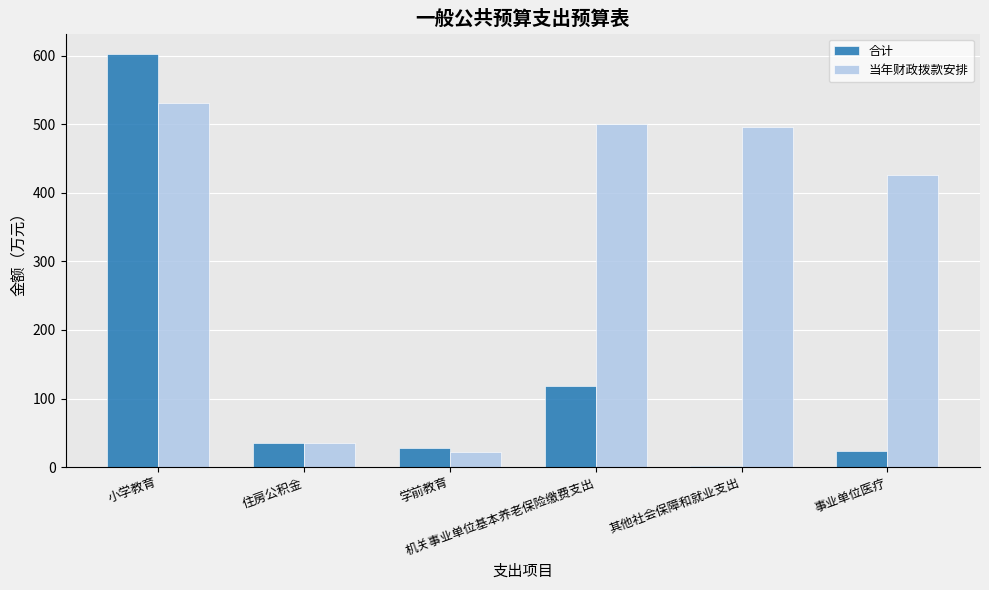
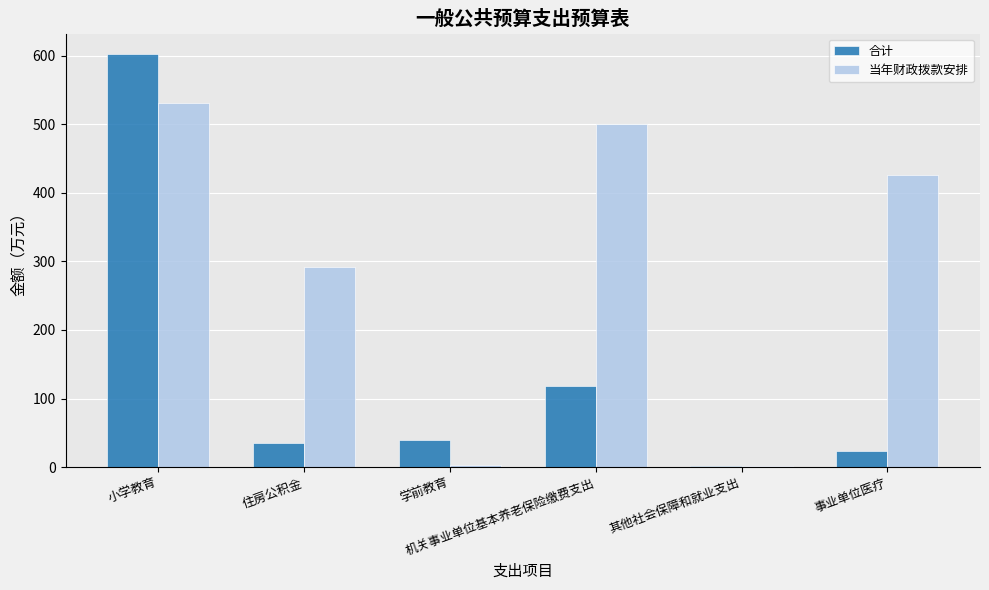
当年财政拨款安排, 住房公积金: 40 -> 290
合计, 学前教育: 30 -> 40
当年财政拨款安排, 学前教育: 20 -> 0
当年财政拨款安排, 其他社会保障和就业支出: 500 -> 0
